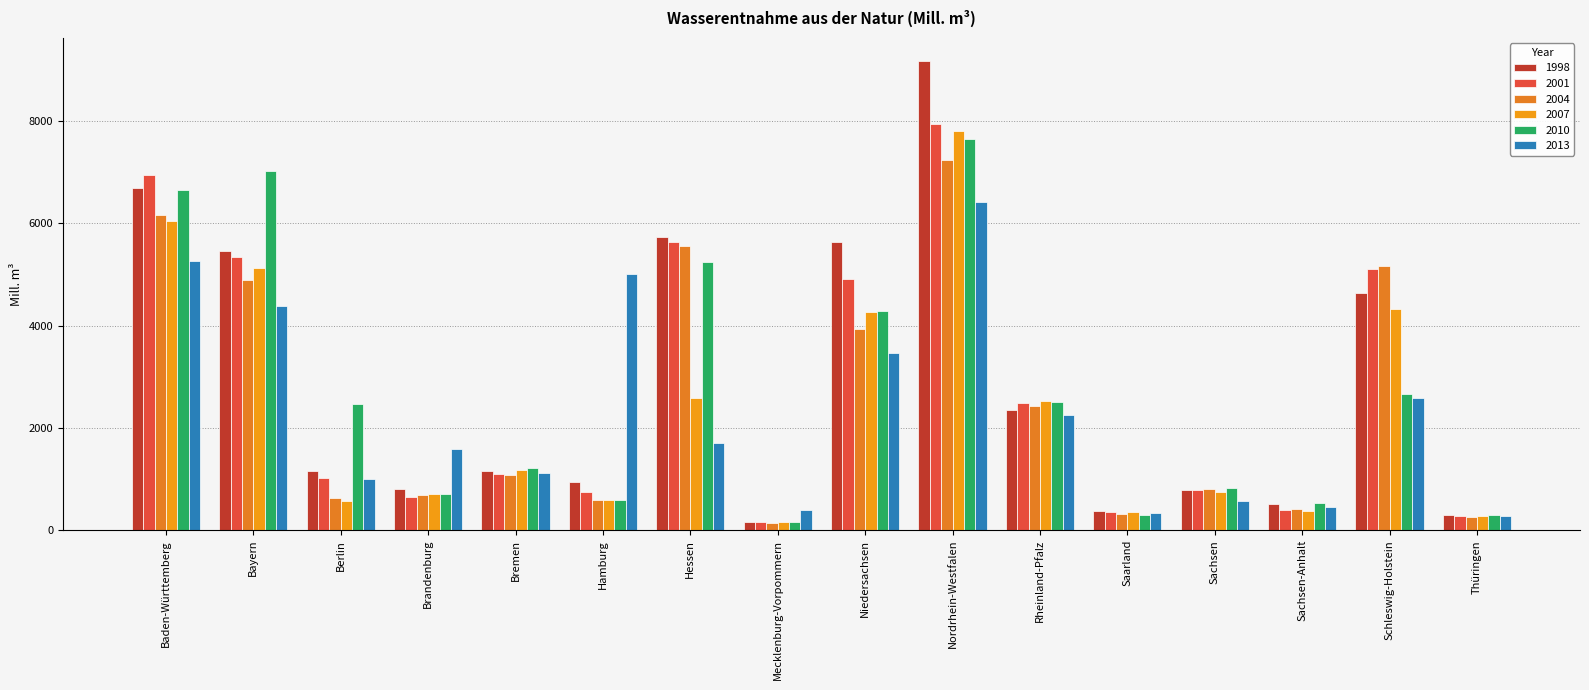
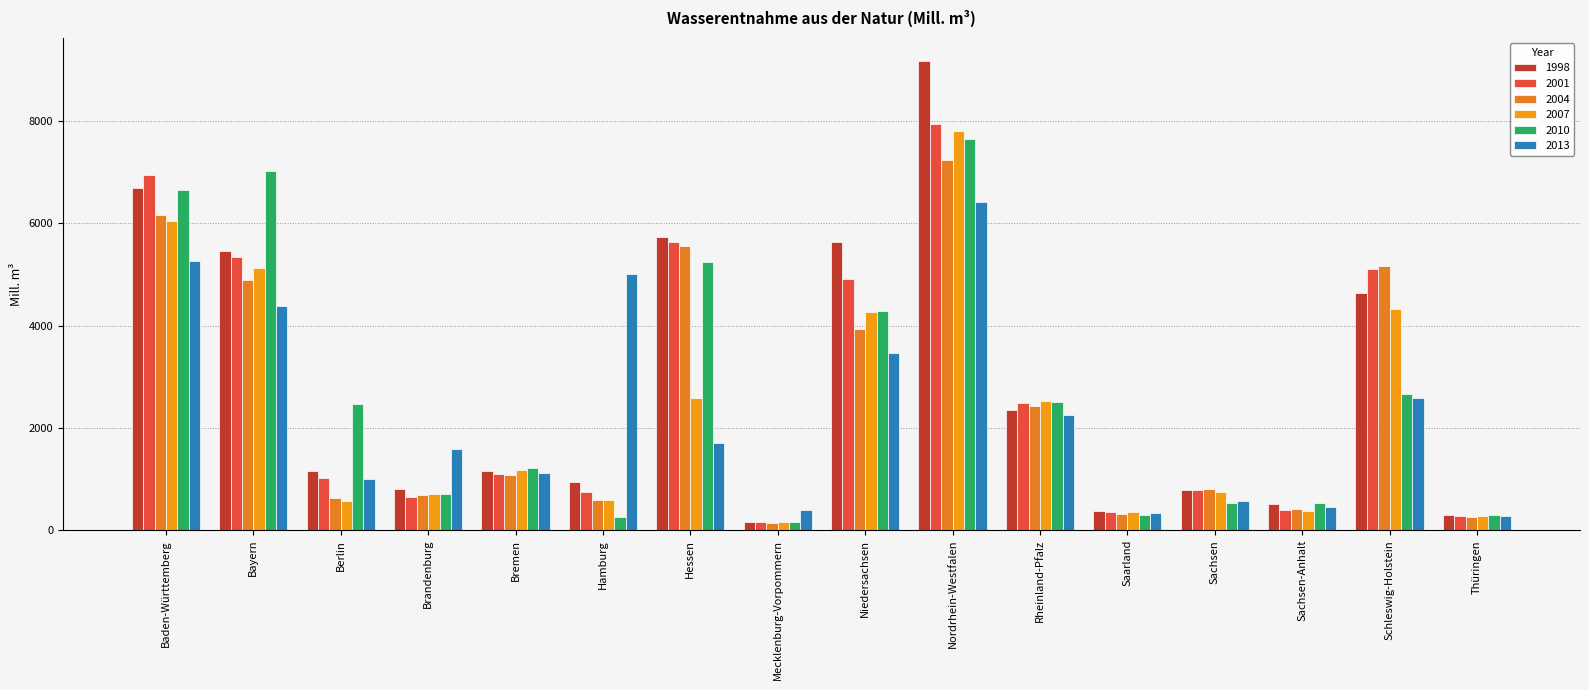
2010, Hamburg: 600 -> 300
2010, Sachsen: 800 -> 500
